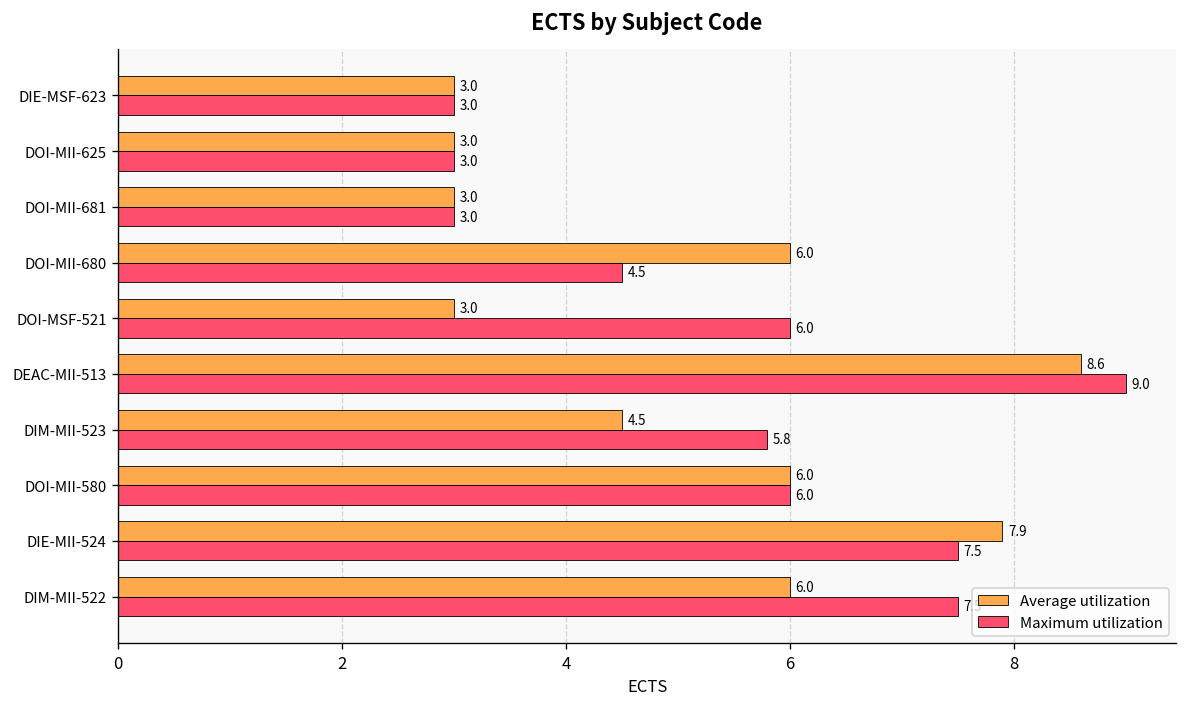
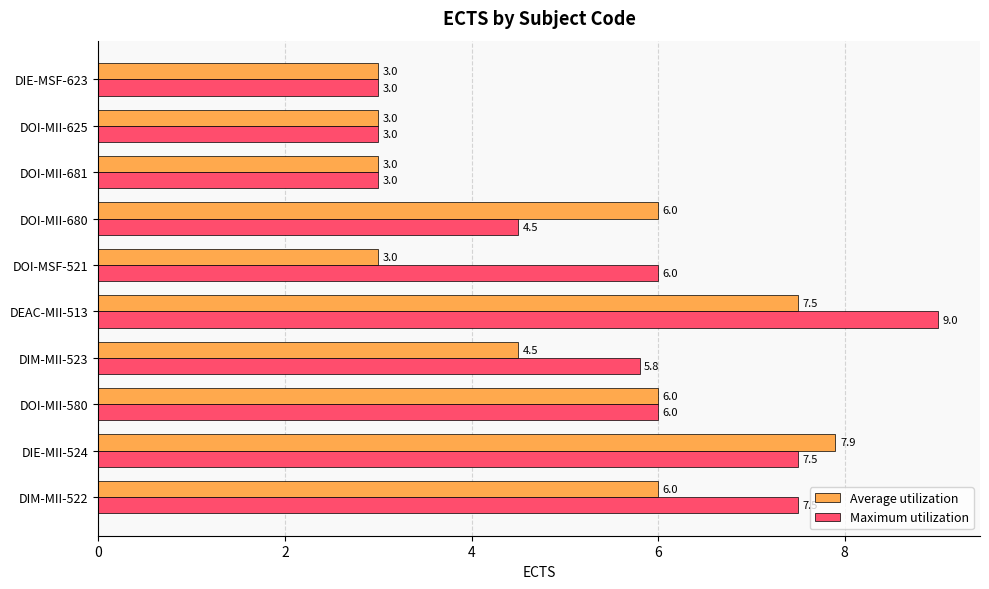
Average utilization, DEAC-MII-513: 8.6 -> 7.5
